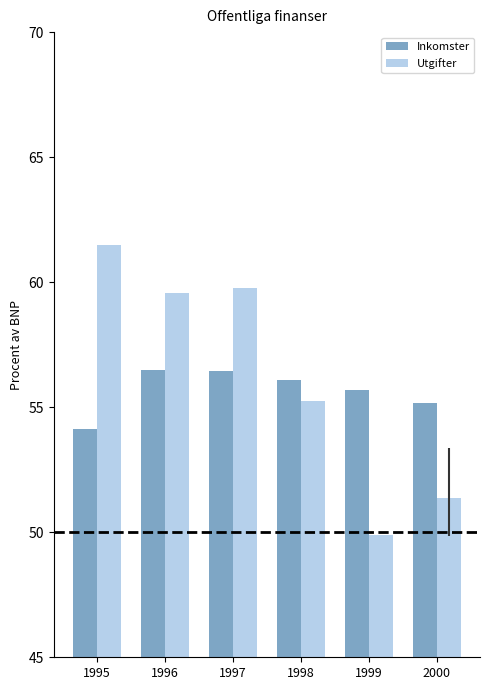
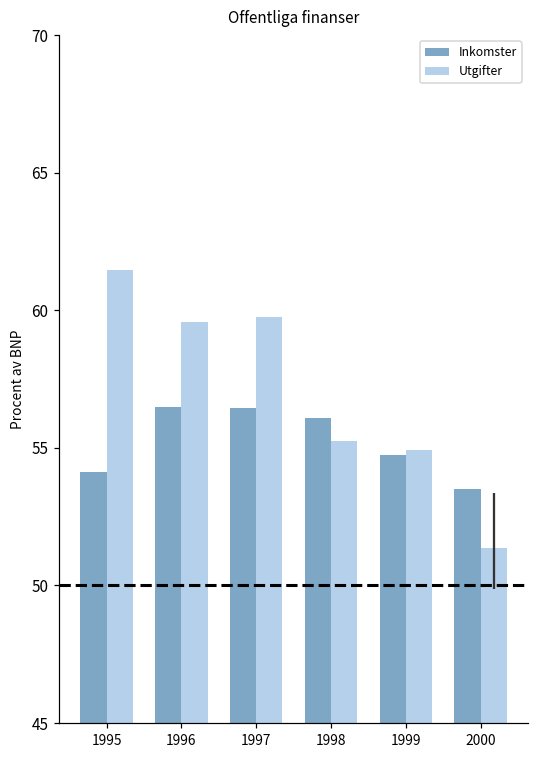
Inkomster, 1999: 55.7 -> 54.7
Utgifter, 1999: 49.9 -> 54.9
Inkomster, 2000: 55.2 -> 53.5
